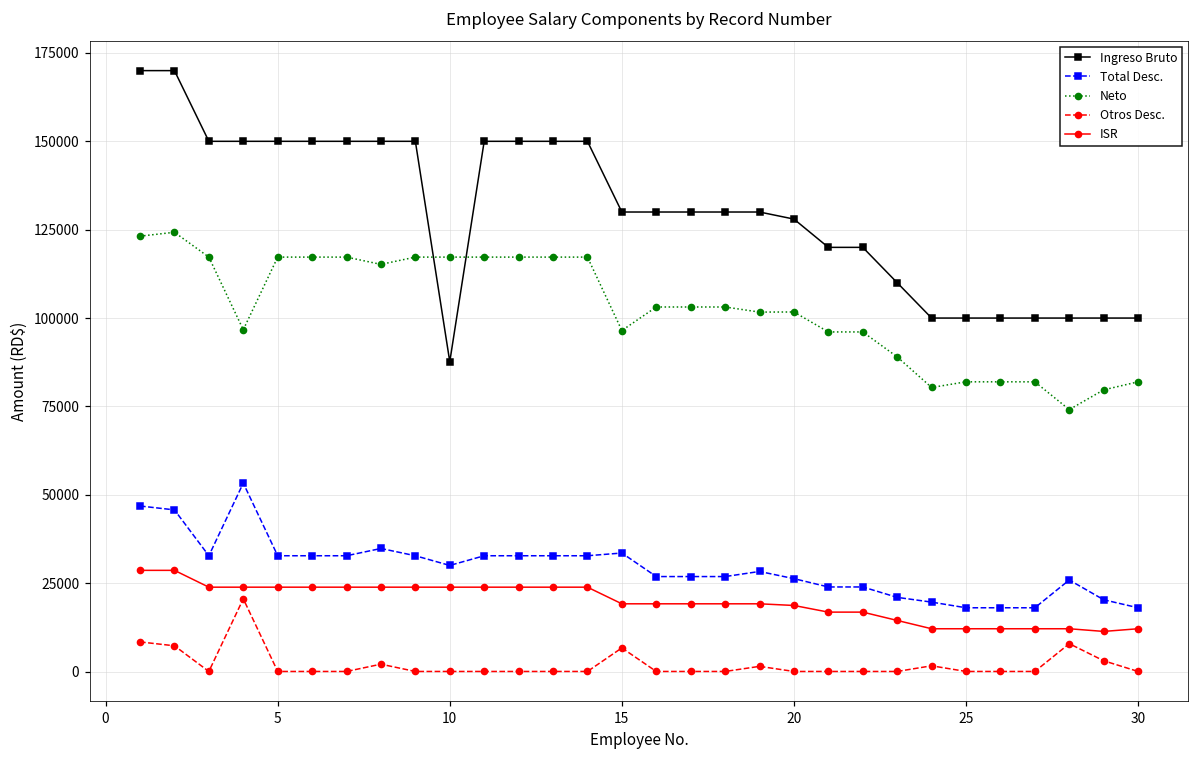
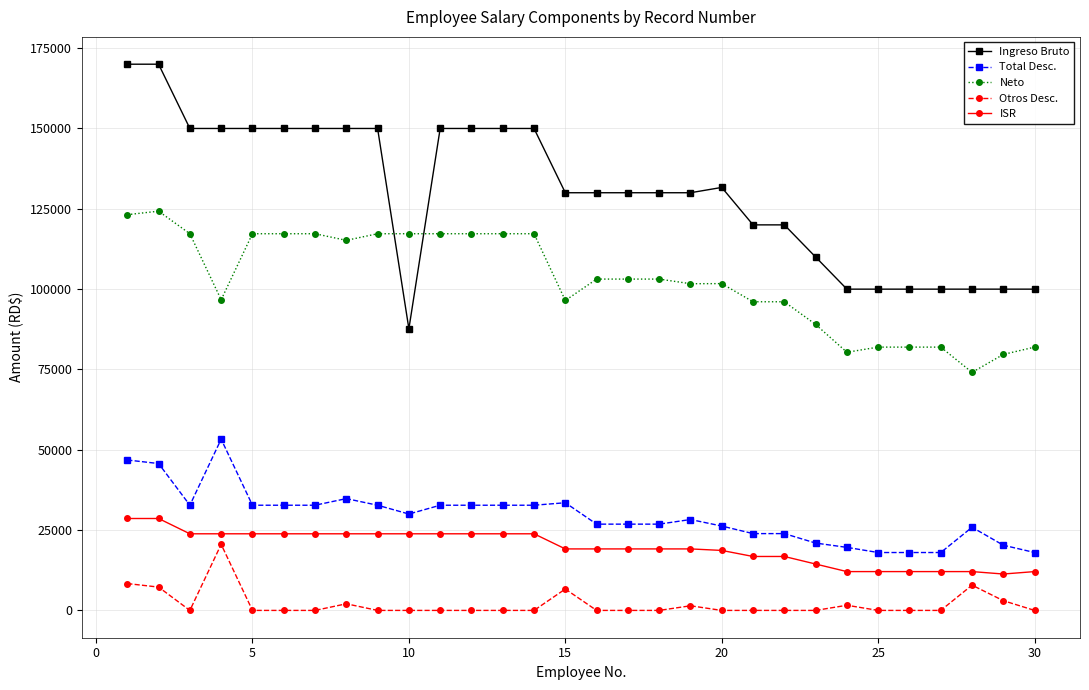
Ingreso Bruto, 20: 128000 -> 132000
